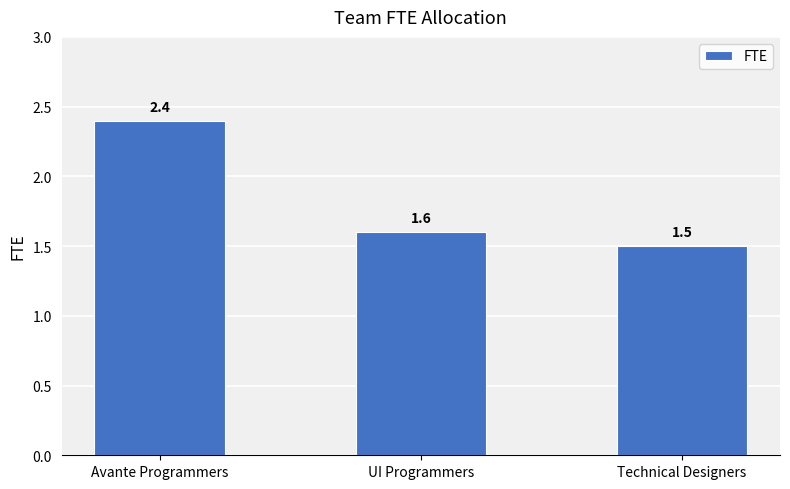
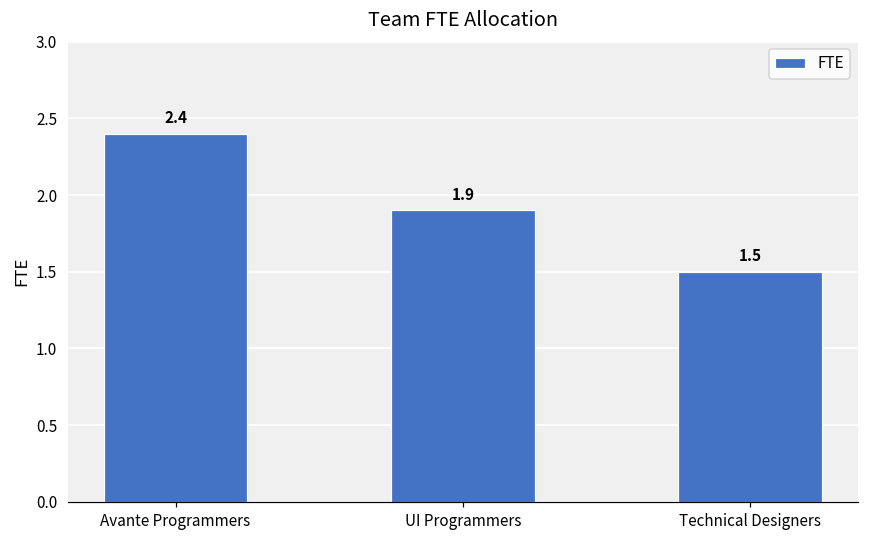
UI Programmers: 1.6 -> 1.9
